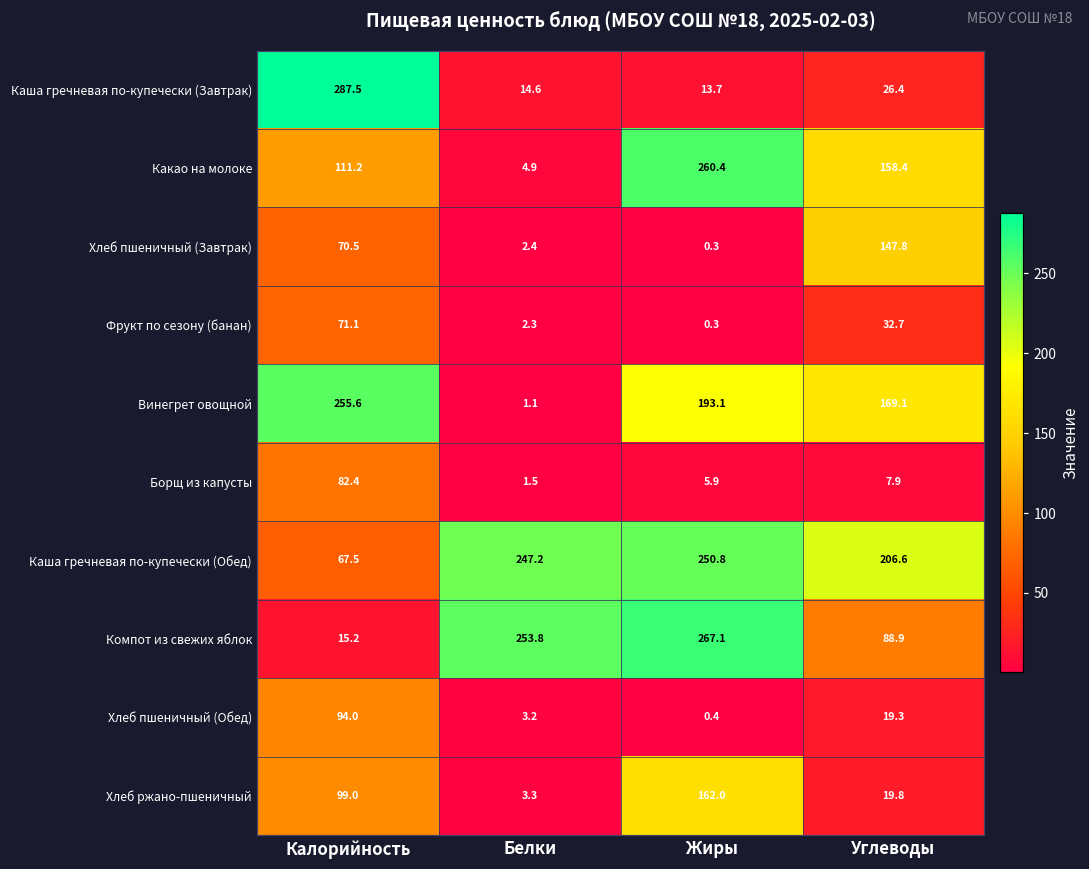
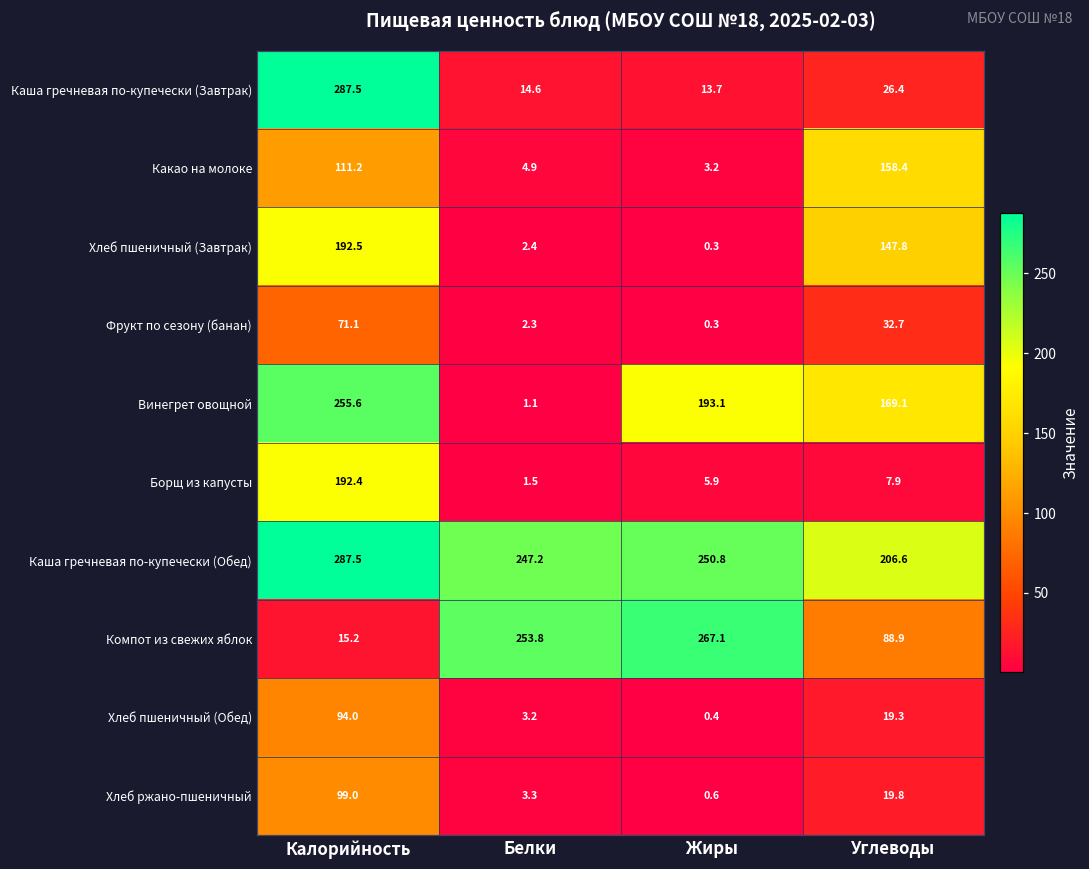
Какао на молоке, Жиры: 260.4 -> 3.2
Хлеб пшеничный (Завтрак), Калорийность: 70.5 -> 192.5
Борщ из капусты, Калорийность: 82.4 -> 192.4
Каша гречневая по-купечески (Обед), Калорийность: 67.5 -> 287.5
Хлеб ржано-пшеничный, Жиры: 162.0 -> 0.6
